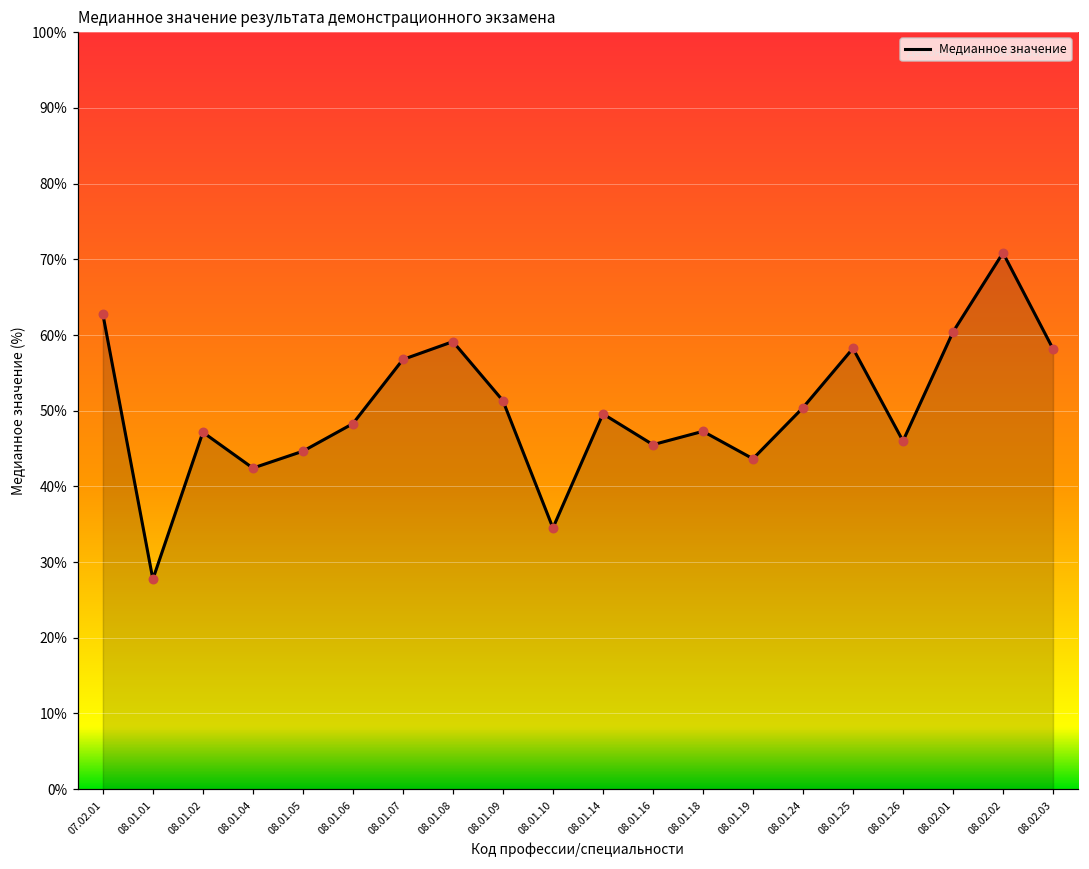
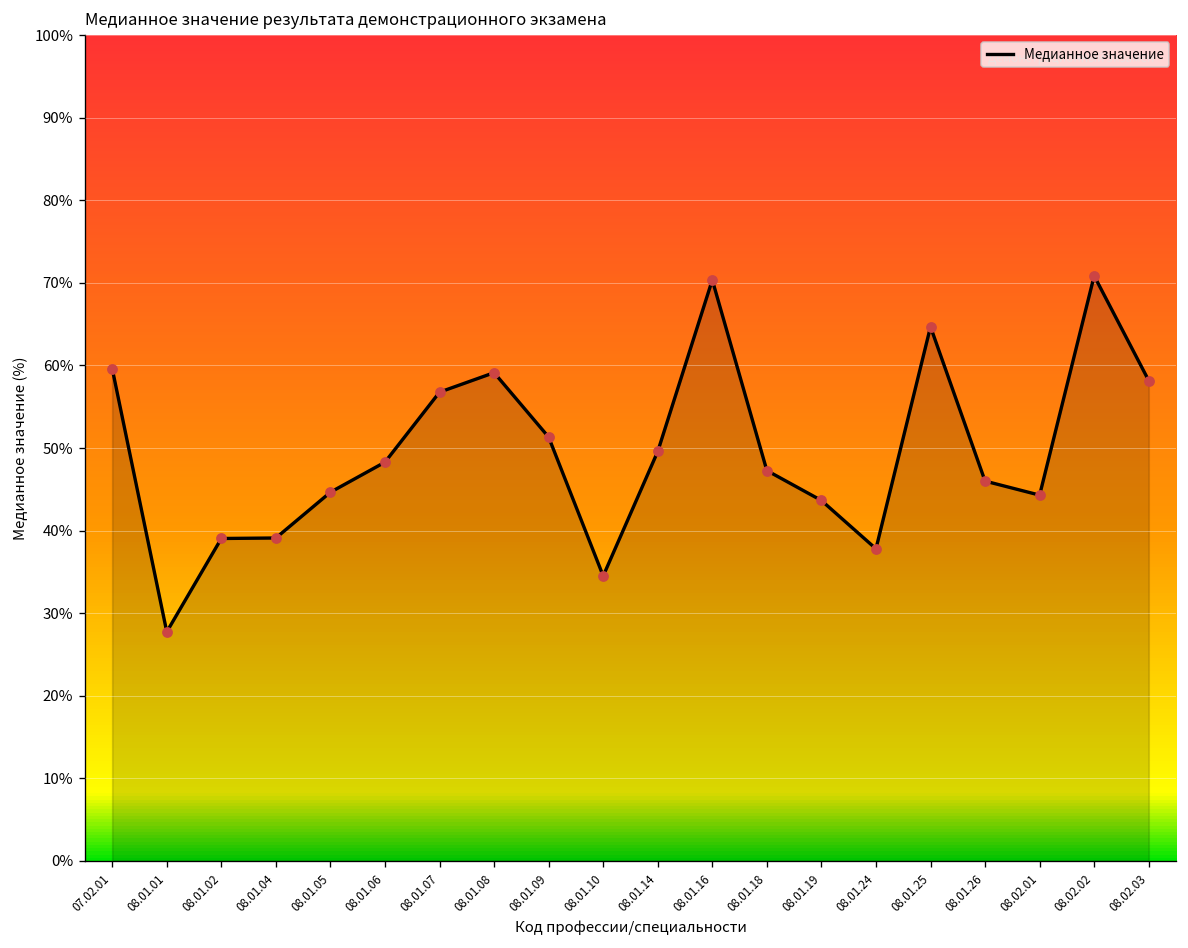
07.02.01: 63% -> 60%
08.01.02: 47% -> 39%
08.01.04: 42% -> 39%
08.01.16: 46% -> 70%
08.01.24: 50% -> 38%
08.01.25: 58% -> 65%
08.02.01: 60% -> 44%
